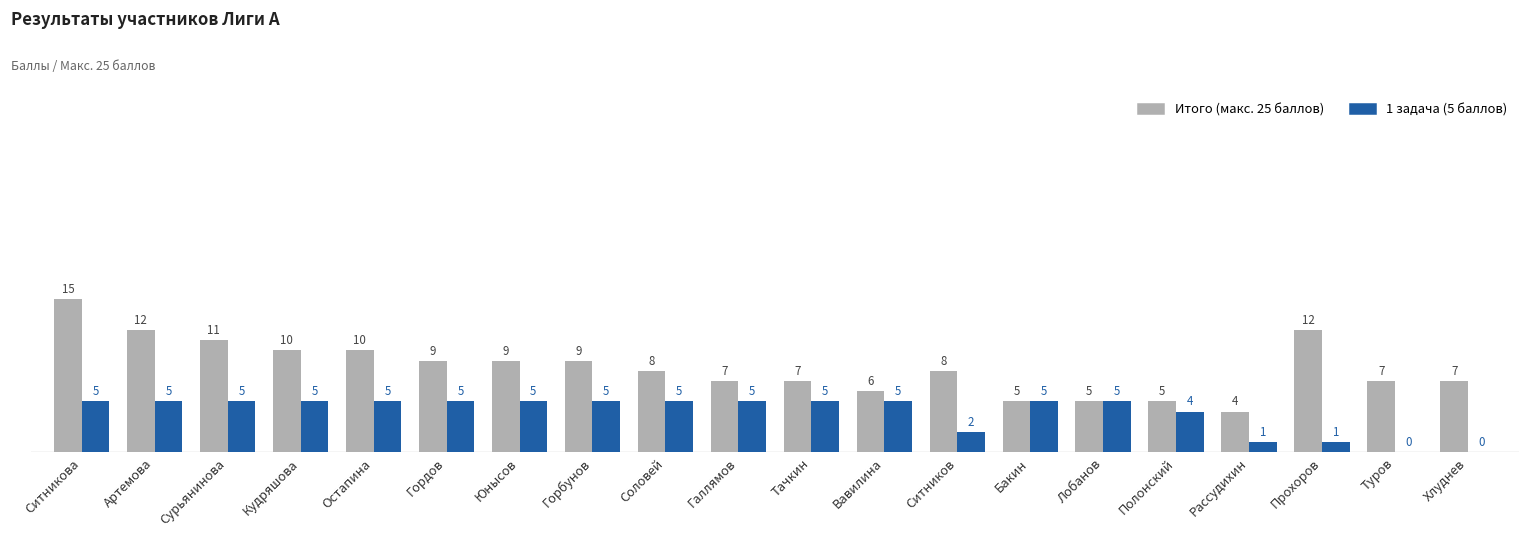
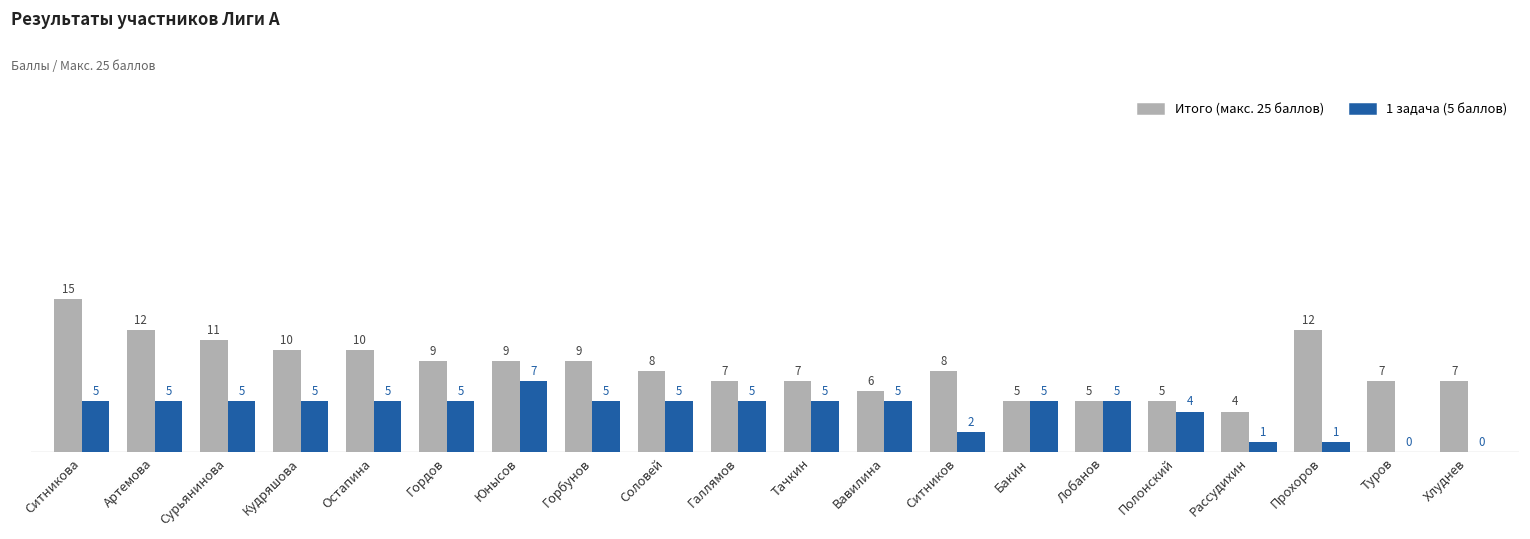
1 задача (5 баллов), Юнысов: 5 -> 7
